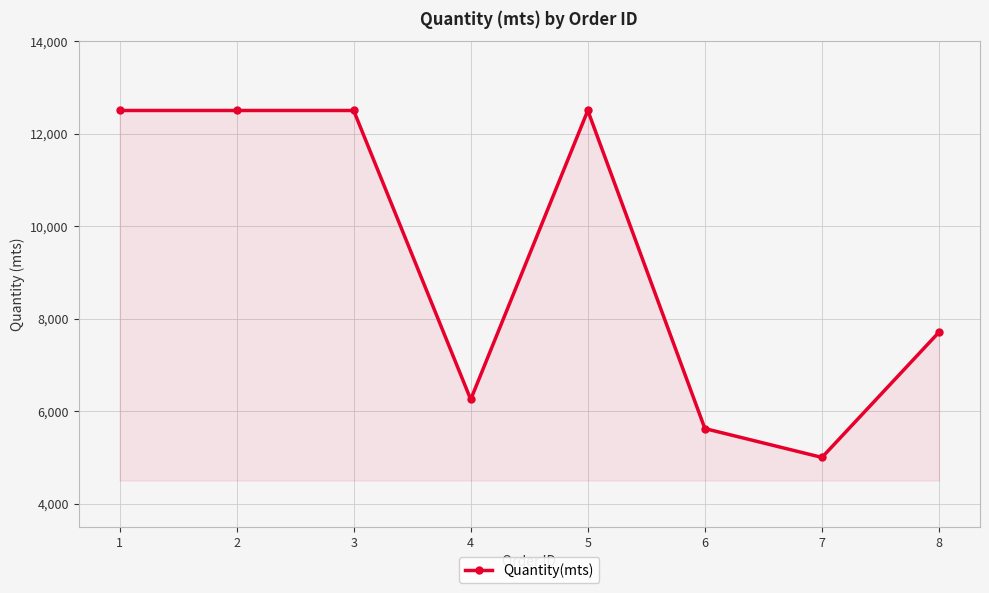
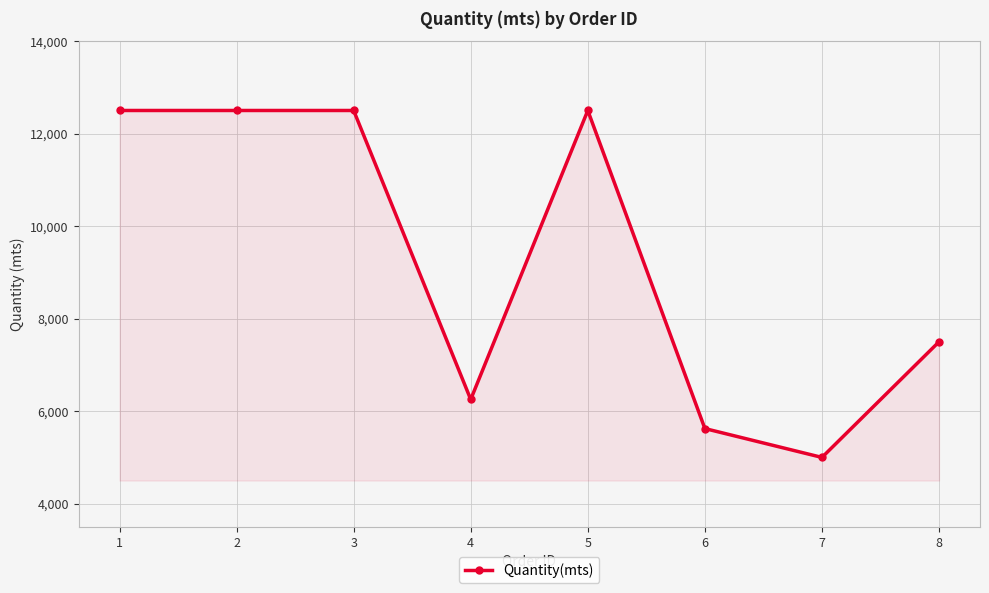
8: 7,700 -> 7,500
